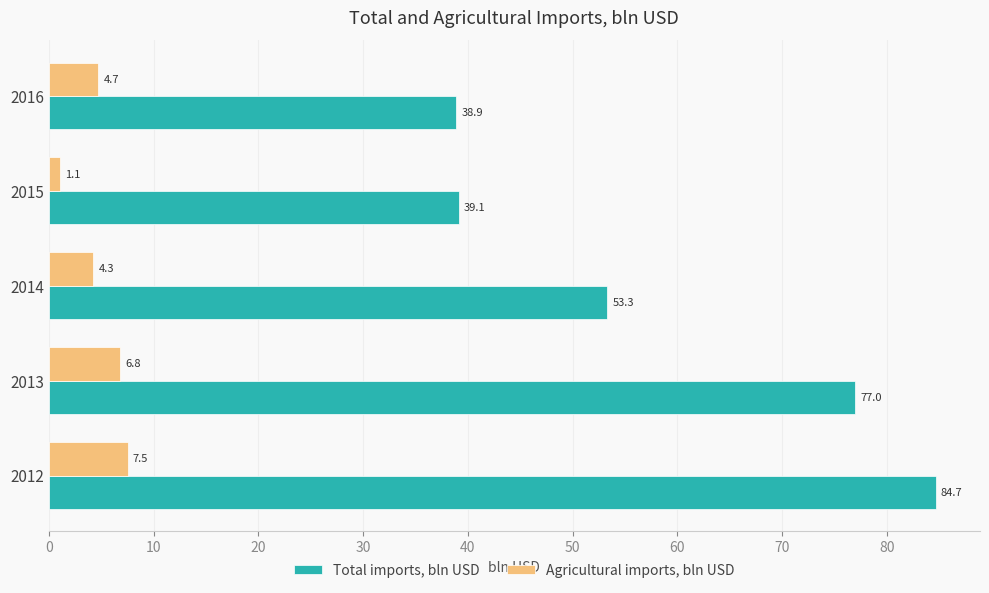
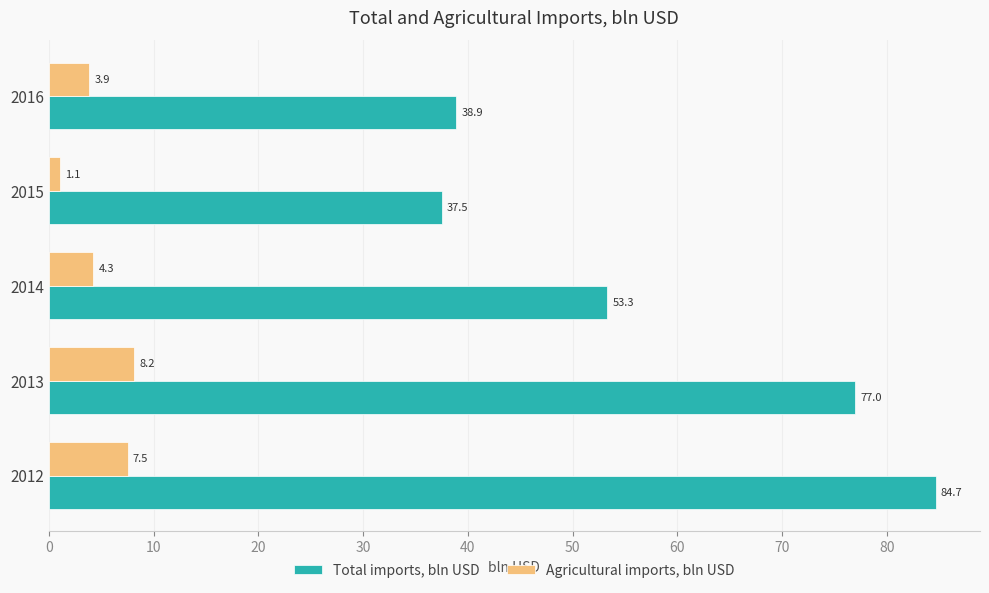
Agricultural imports, bln USD, 2016: 4.7 -> 3.9
Total imports, bln USD, 2015: 39.1 -> 37.5
Agricultural imports, bln USD, 2013: 6.8 -> 8.2
